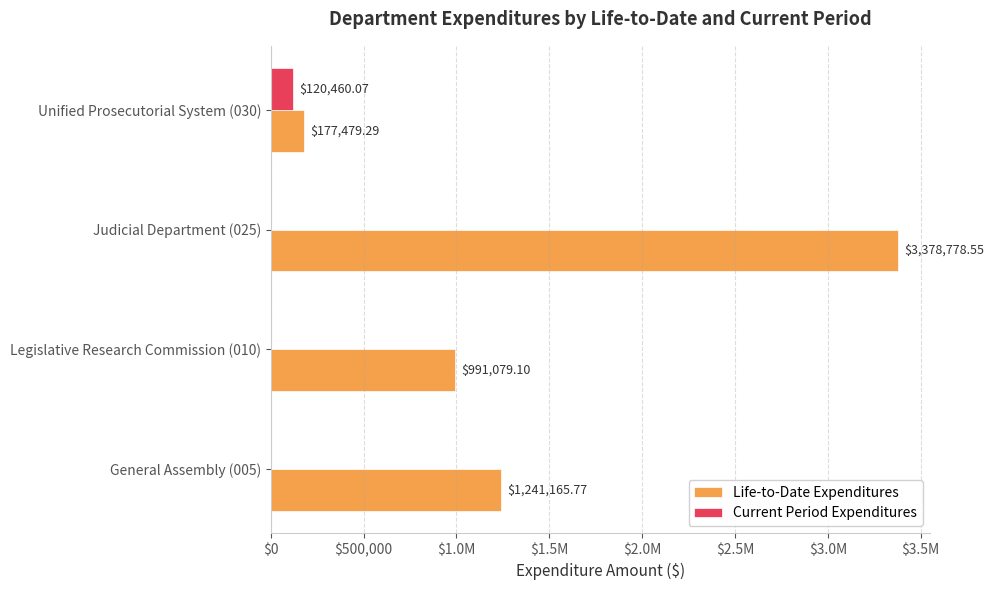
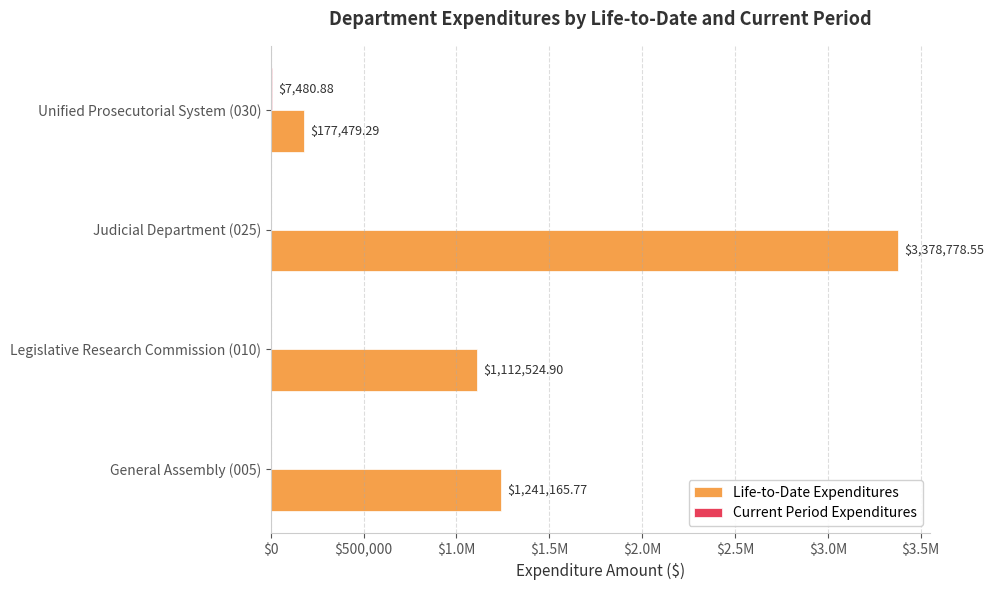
Current Period Expenditures, Unified Prosecutorial System (030): $120,460.07 -> $7,480.88
Life-to-Date Expenditures, Legislative Research Commission (010): $991,079.10 -> $1,112,524.90
